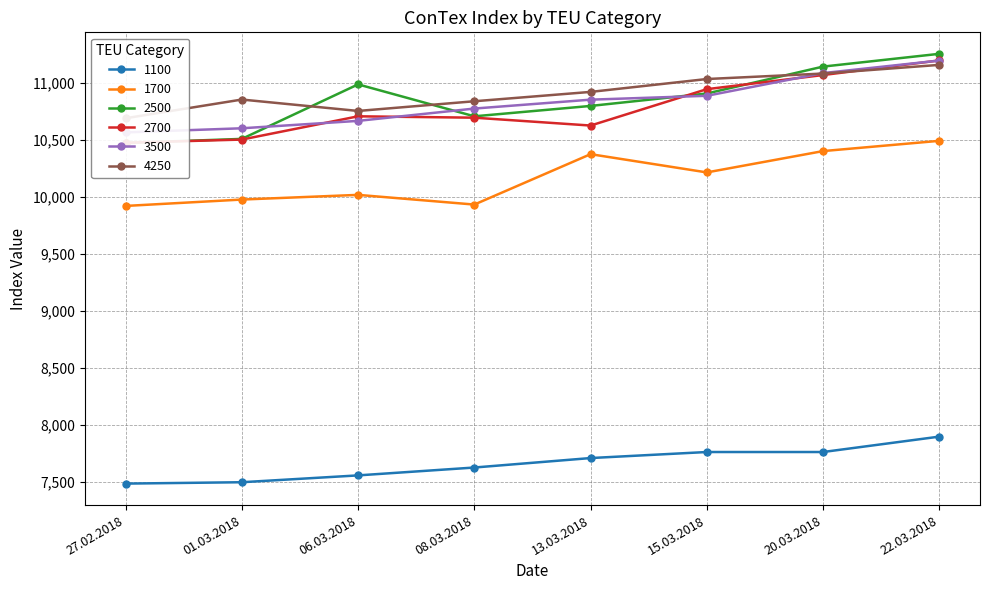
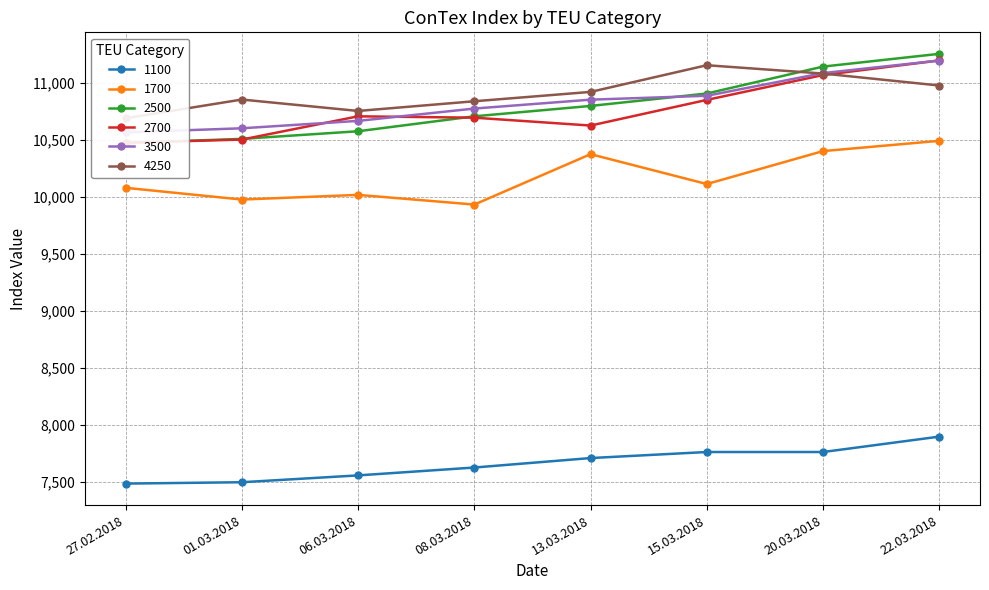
1700, 27.02.2018: 9,920 -> 10,080
2500, 06.03.2018: 10,990 -> 10,580
1700, 15.03.2018: 10,220 -> 10,110
2700, 15.03.2018: 10,950 -> 10,850
4250, 15.03.2018: 11,040 -> 11,160
4250, 22.03.2018: 11,160 -> 10,980
